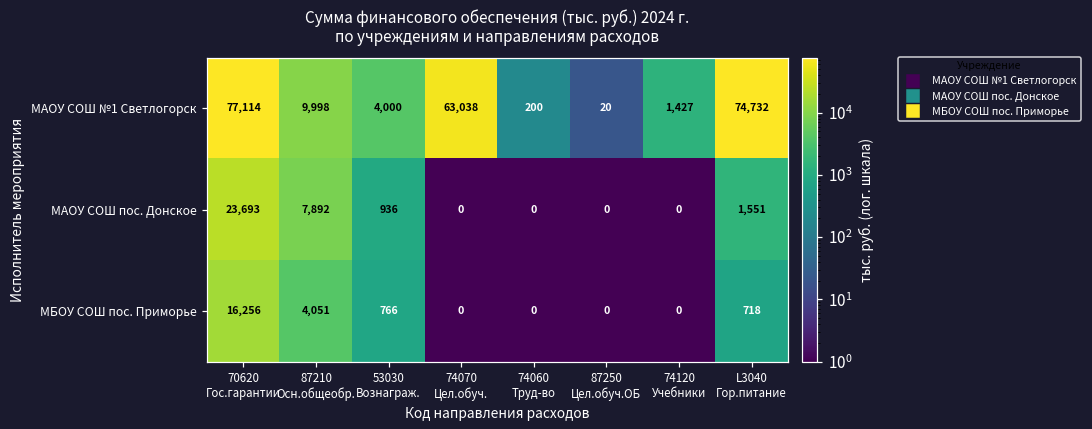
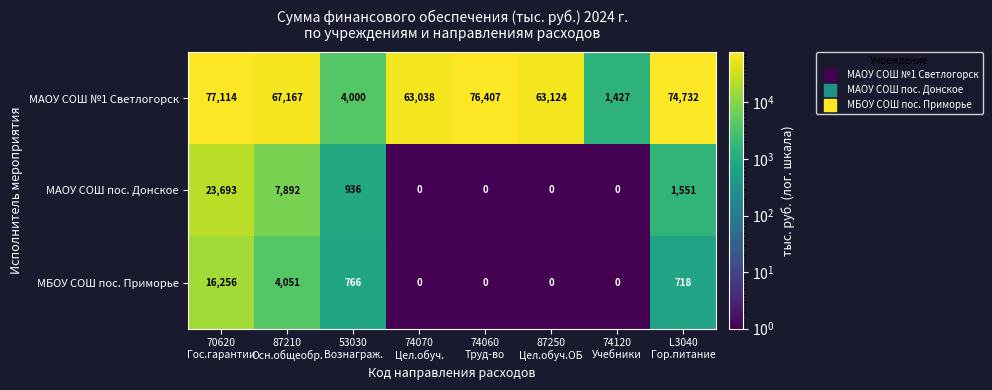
МАОУ СОШ №1 Светлогорск, 87210 Осн.общеобр.: 9,998 -> 67,167
МАОУ СОШ №1 Светлогорск, 74060 Труд-во: 200 -> 76,407
МАОУ СОШ №1 Светлогорск, 87250 Цел.обуч.ОБ: 20 -> 63,124
